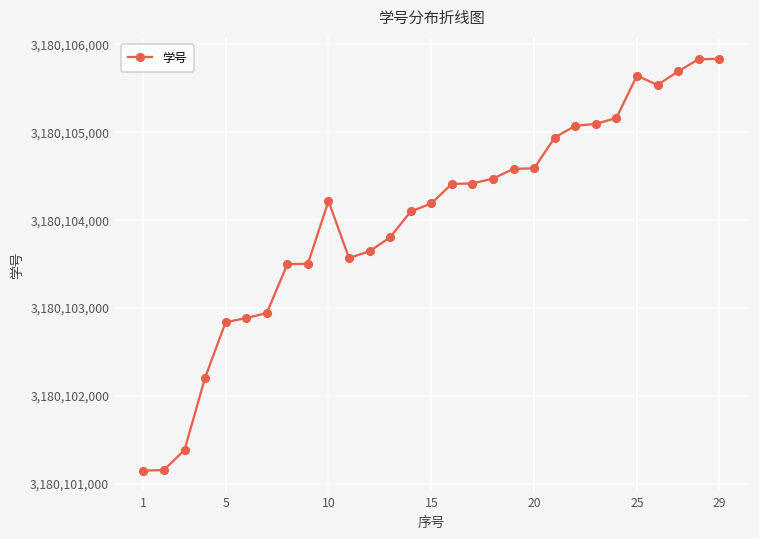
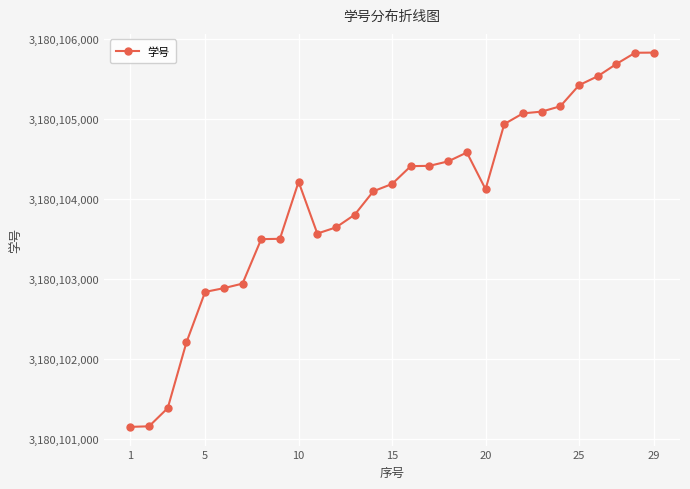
20: 3,180,104,600 -> 3,180,104,100
25: 3,180,105,600 -> 3,180,105,400
